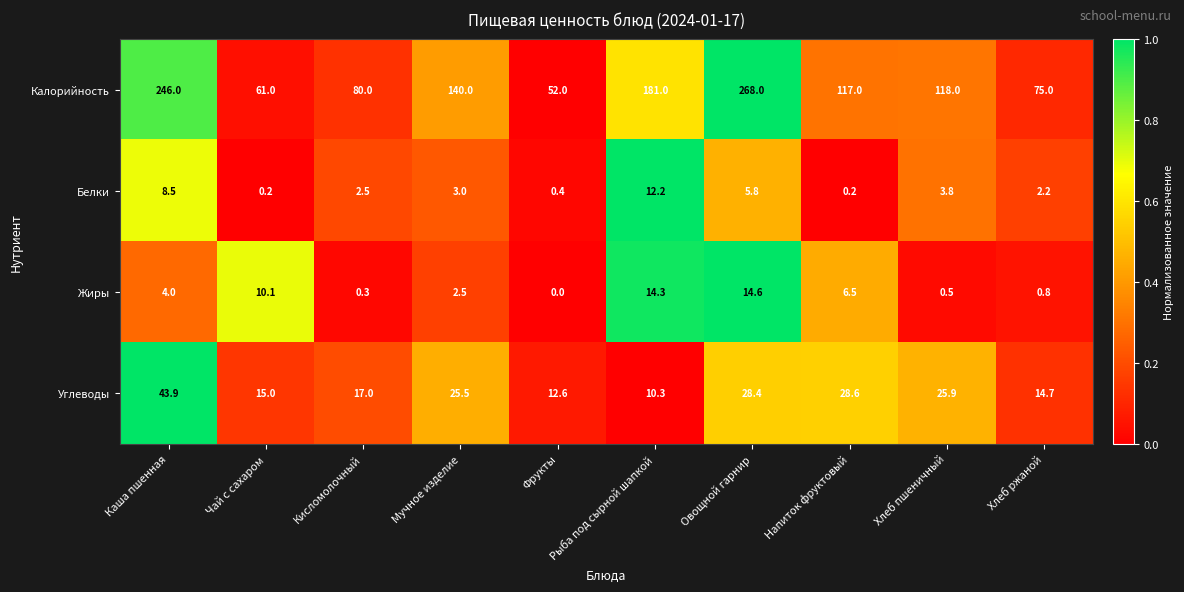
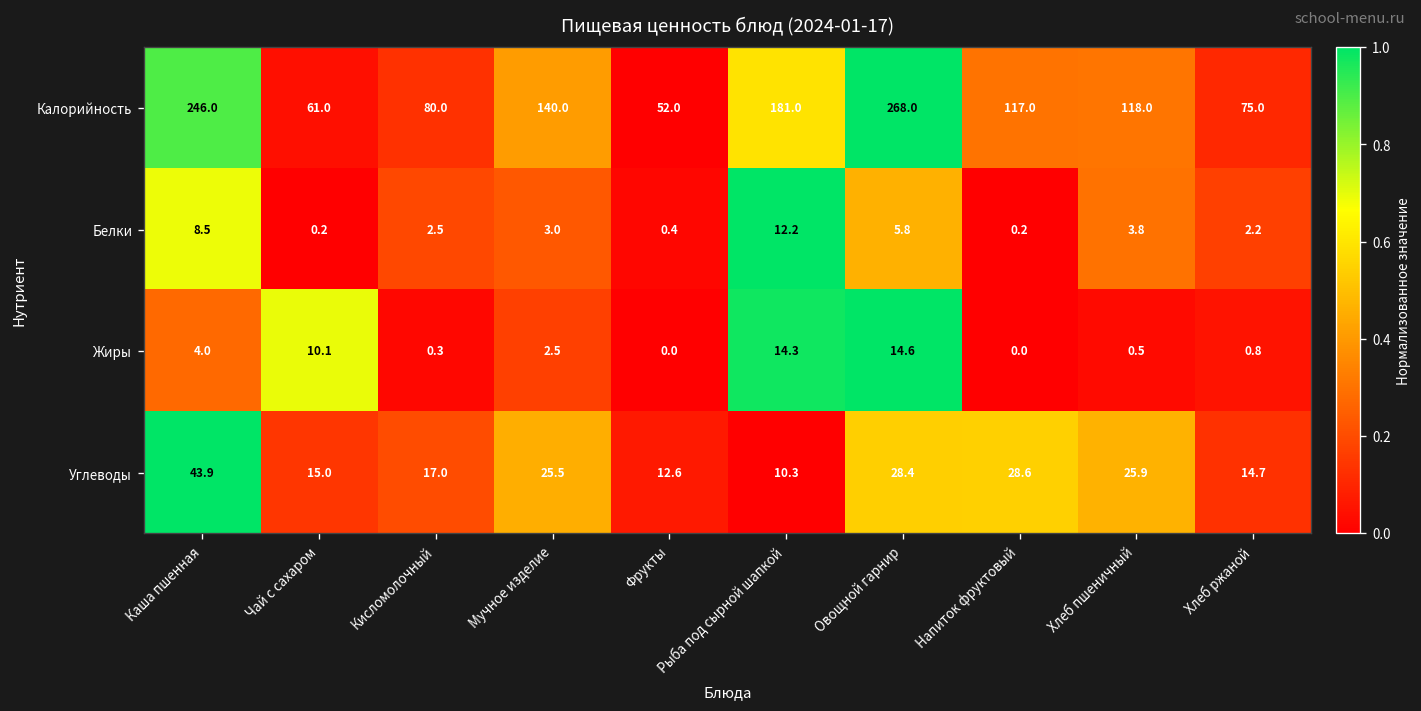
Жиры, Напиток фруктовый: 6.5 -> 0.0
